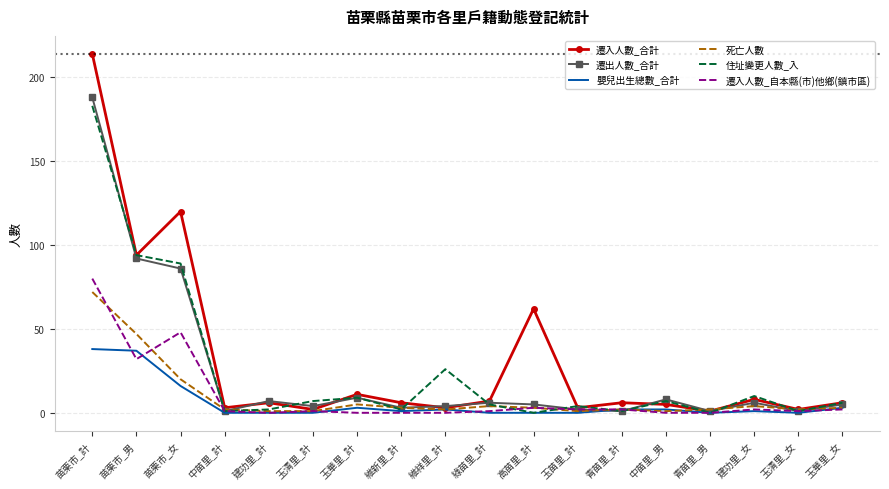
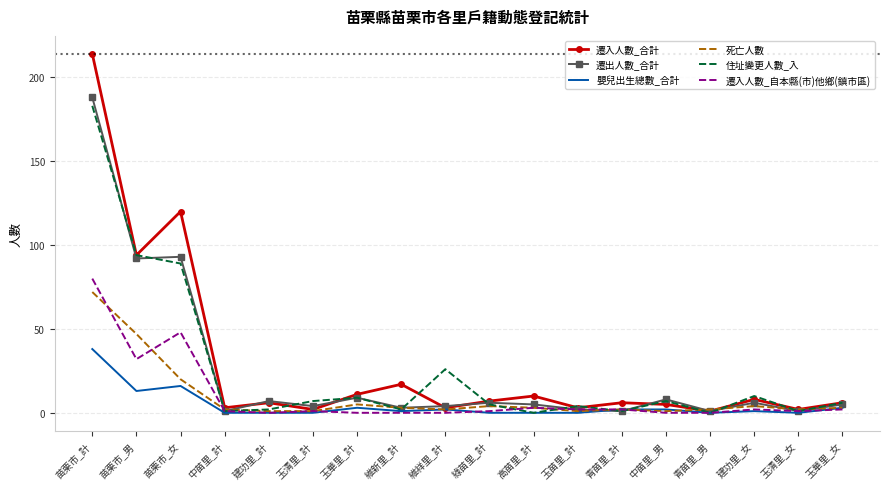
嬰兒出生總數_合計, 苗栗市_男: 37 -> 13
遷出人數_合計, 苗栗市_女: 86 -> 93
遷入人數_合計, 維新里_計: 6 -> 17
遷入人數_合計, 高苗里_計: 62 -> 10
